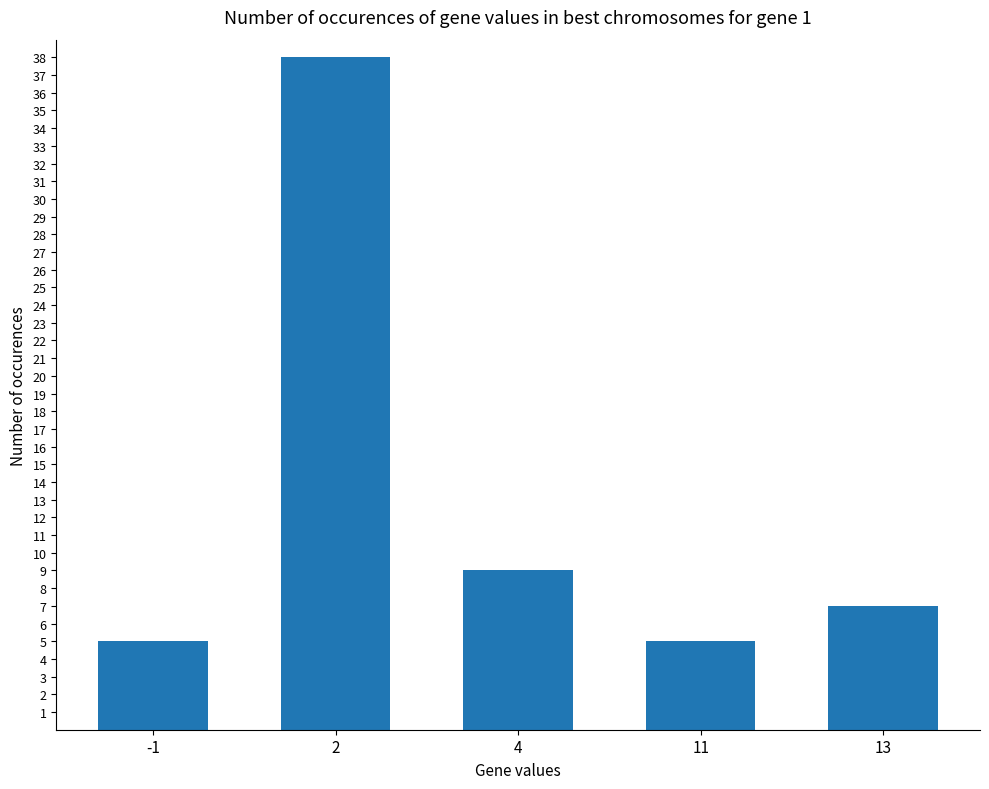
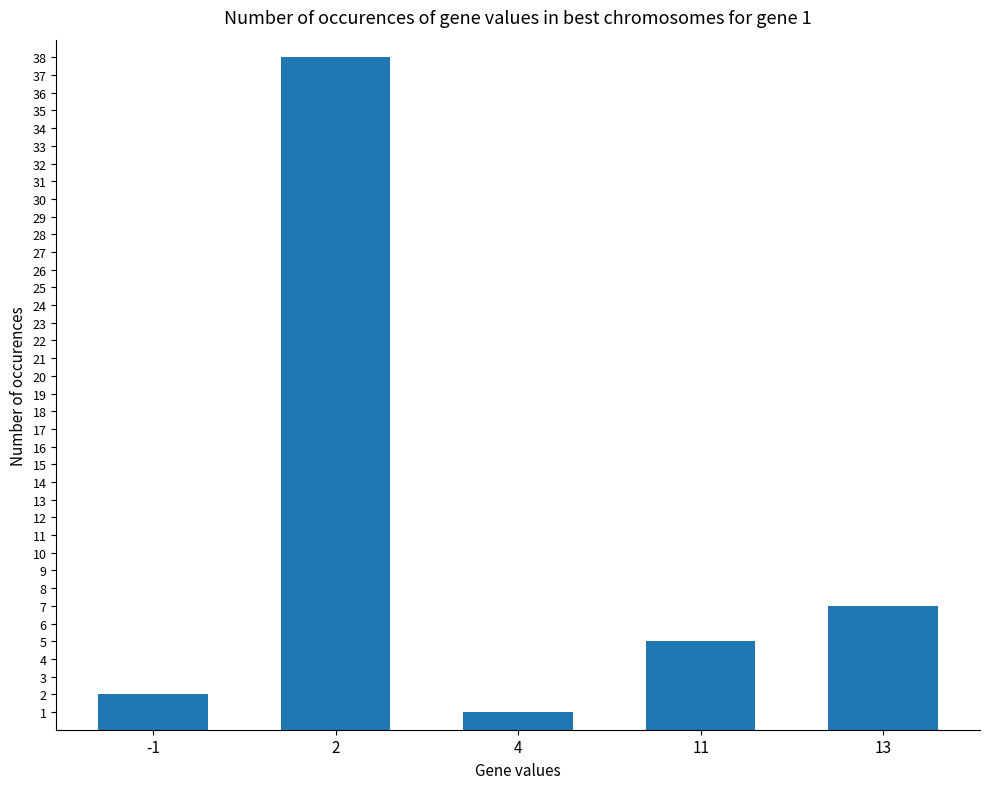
-1: 5 -> 2
4: 9 -> 1
